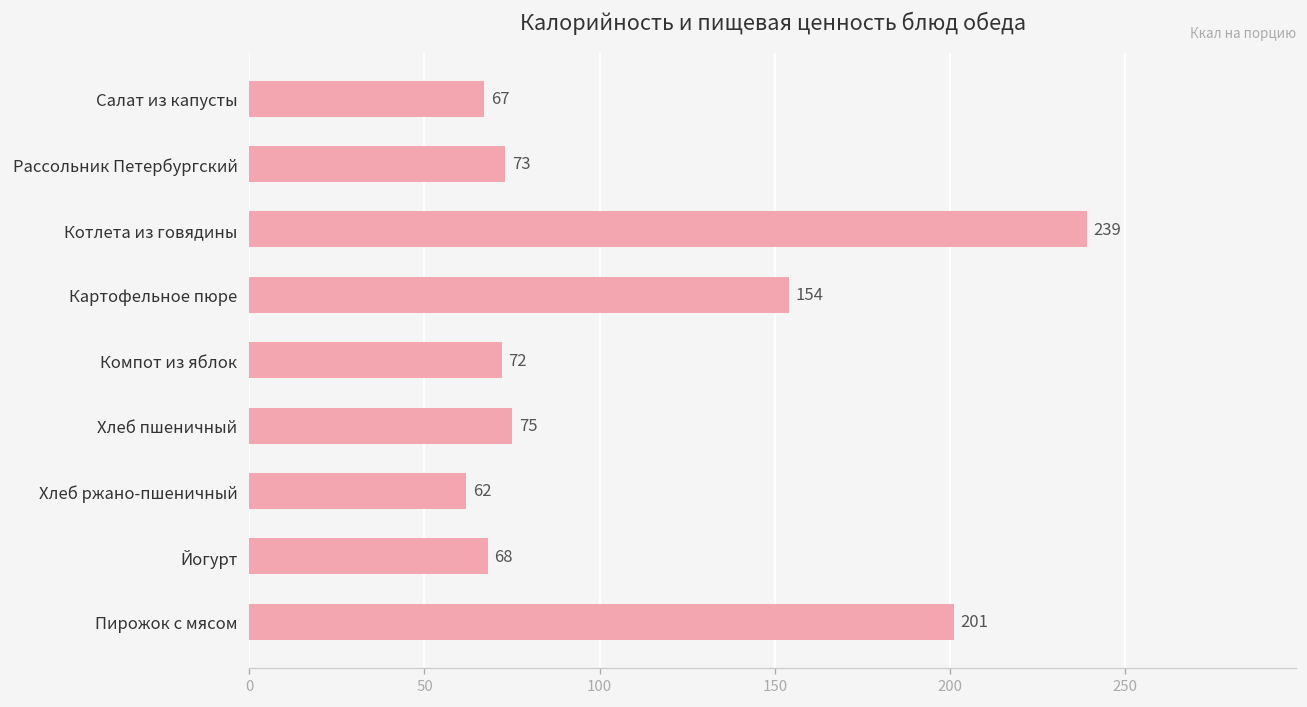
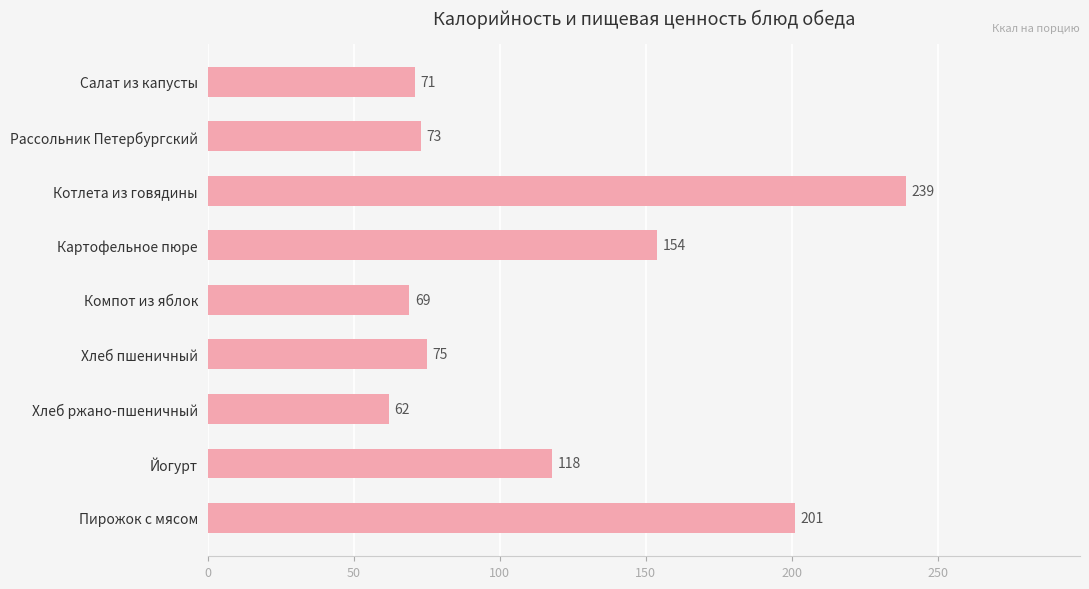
Салат из капусты: 67 -> 71
Компот из яблок: 72 -> 69
Йогурт: 68 -> 118
